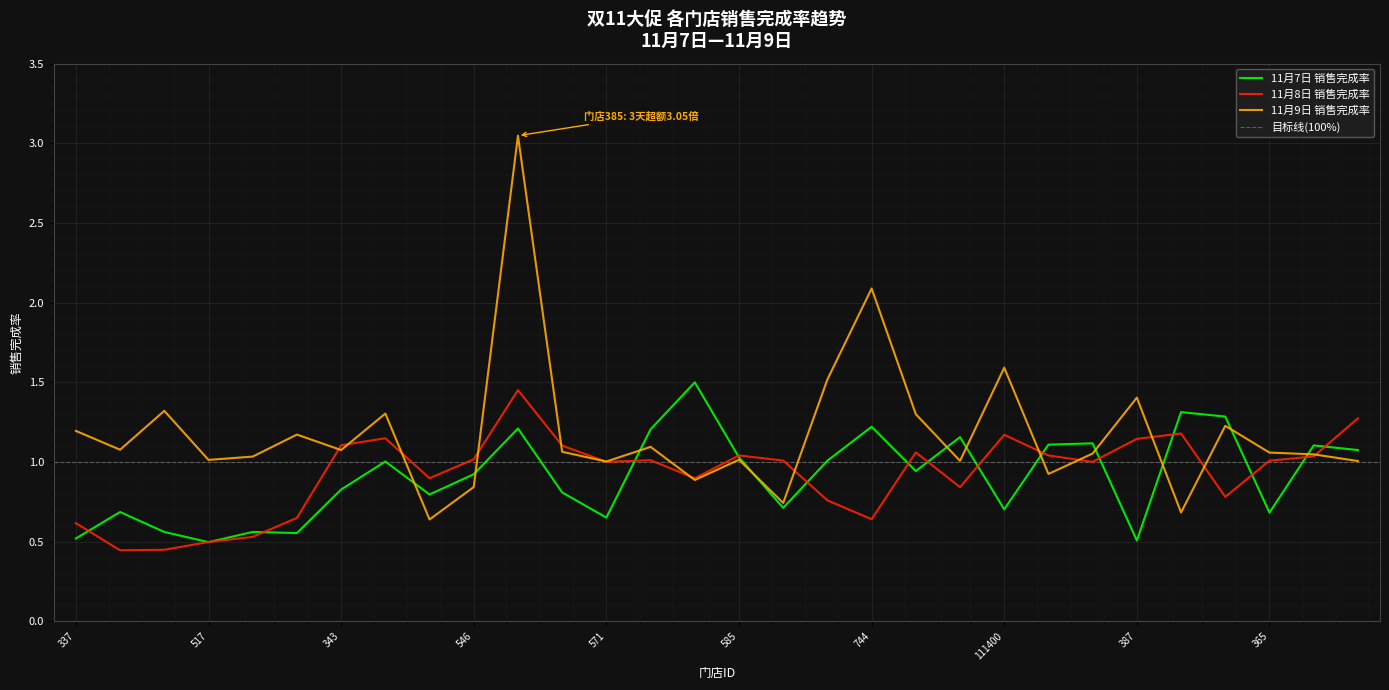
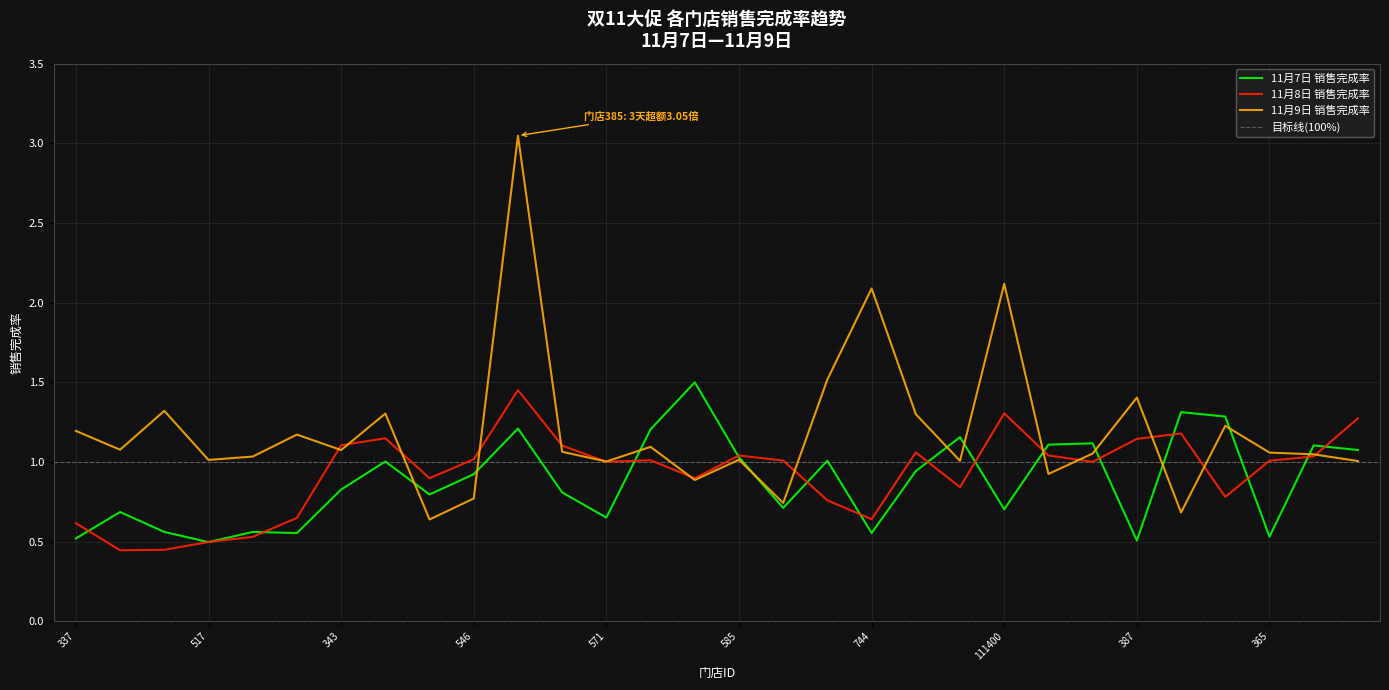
11月9日 销售完成率, 546: 0.84 -> 0.77
11月7日 销售完成率, 744: 1.22 -> 0.55
11月8日 销售完成率, 111400: 1.17 -> 1.31
11月9日 销售完成率, 111400: 1.59 -> 2.12
11月7日 销售完成率, 365: 0.68 -> 0.53
